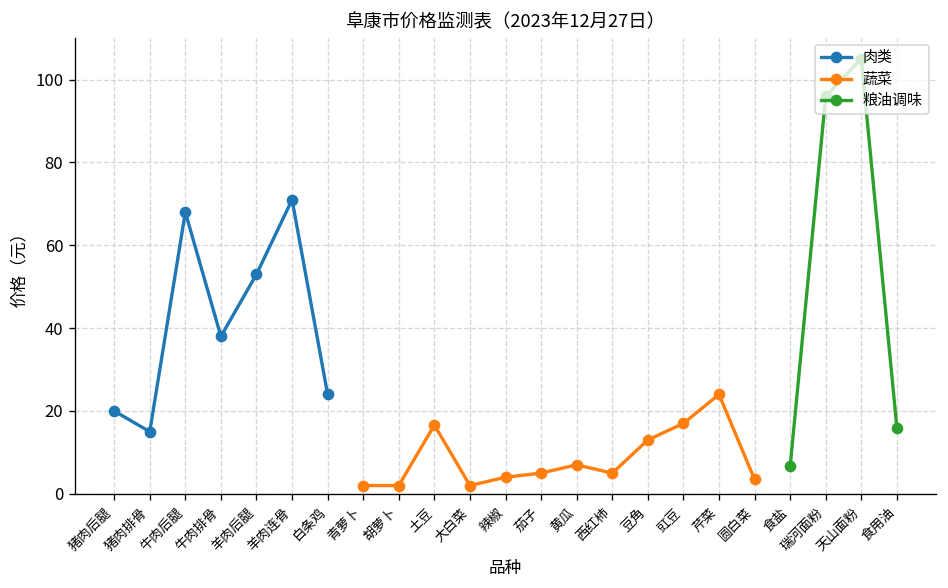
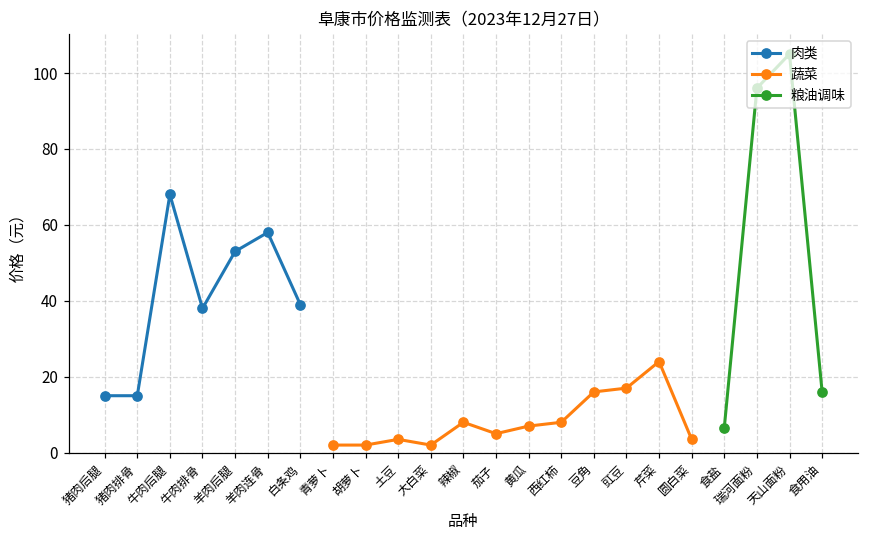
肉类, 猪肉后腿: 20 -> 15
肉类, 羊肉连骨: 71 -> 58
肉类, 白条鸡: 24 -> 39
蔬菜, 土豆: 17 -> 4
蔬菜, 辣椒: 4 -> 8
蔬菜, 西红柿: 5 -> 8
蔬菜, 豆角: 13 -> 16
